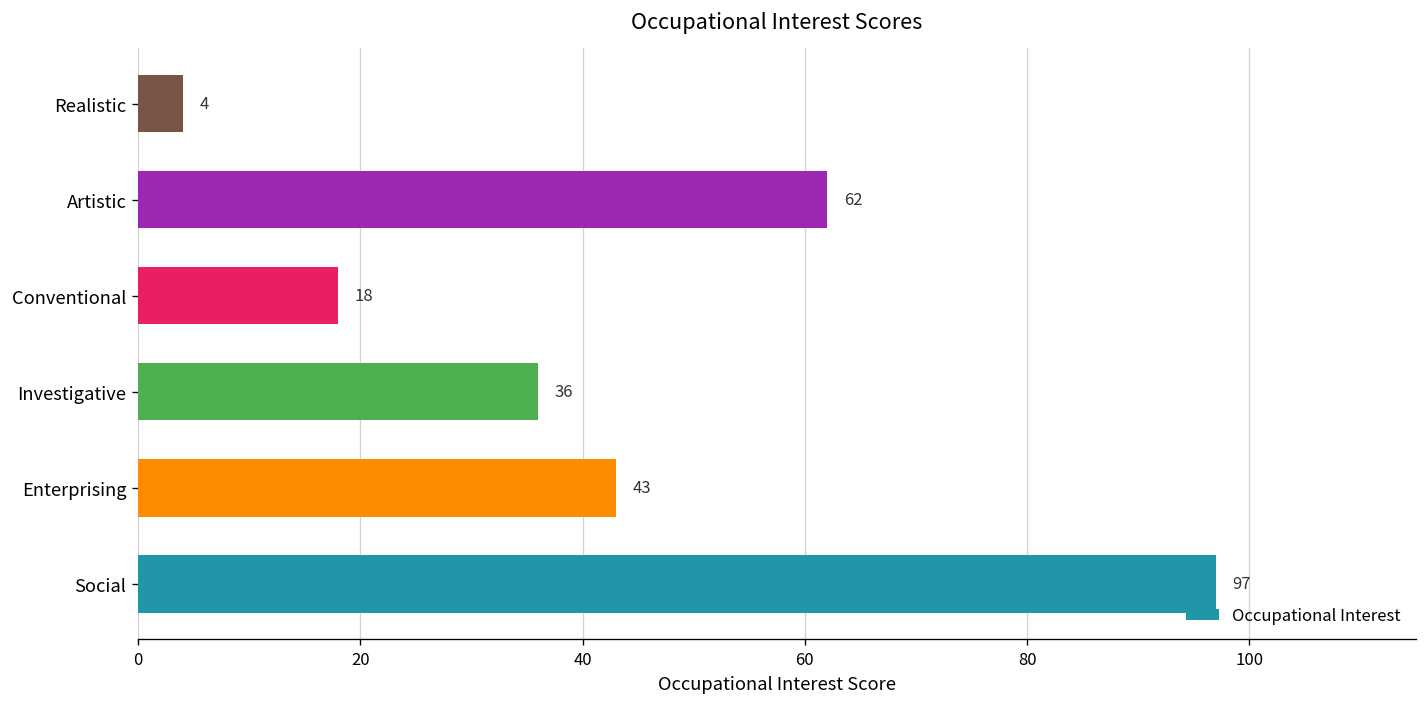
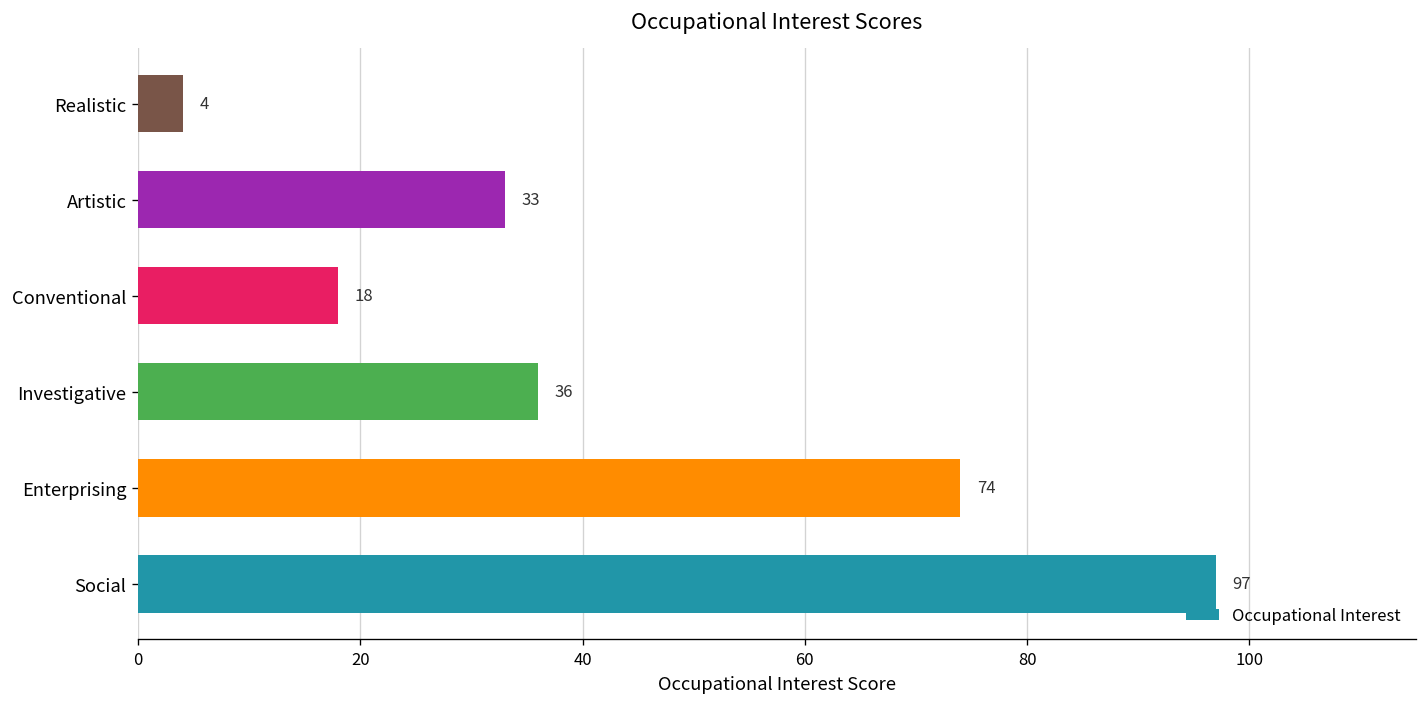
Artistic: 62 -> 33
Enterprising: 43 -> 74
